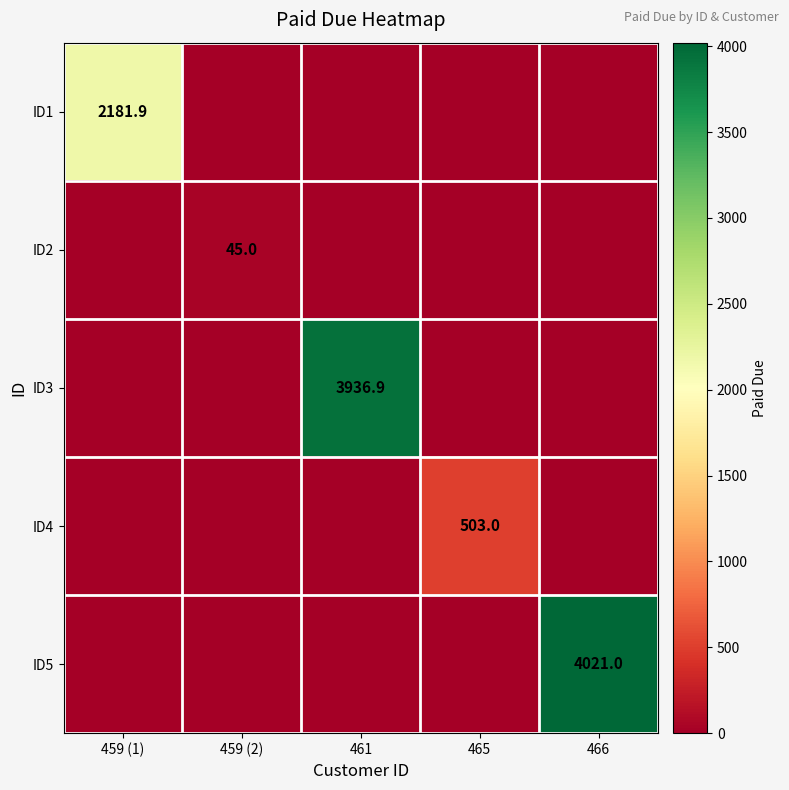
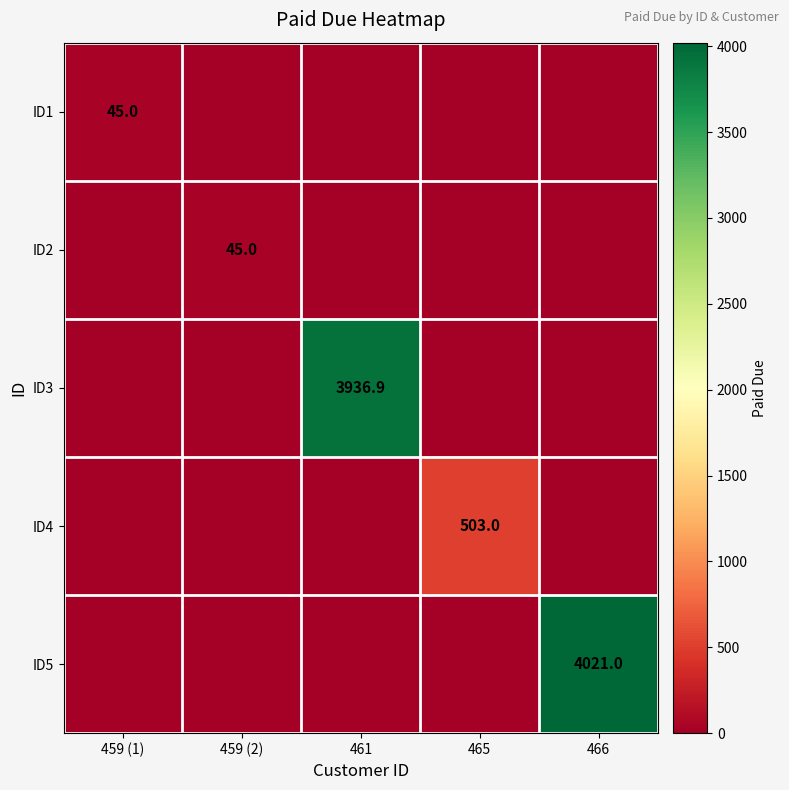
ID1, 459 (1): 2181.9 -> 45.0
